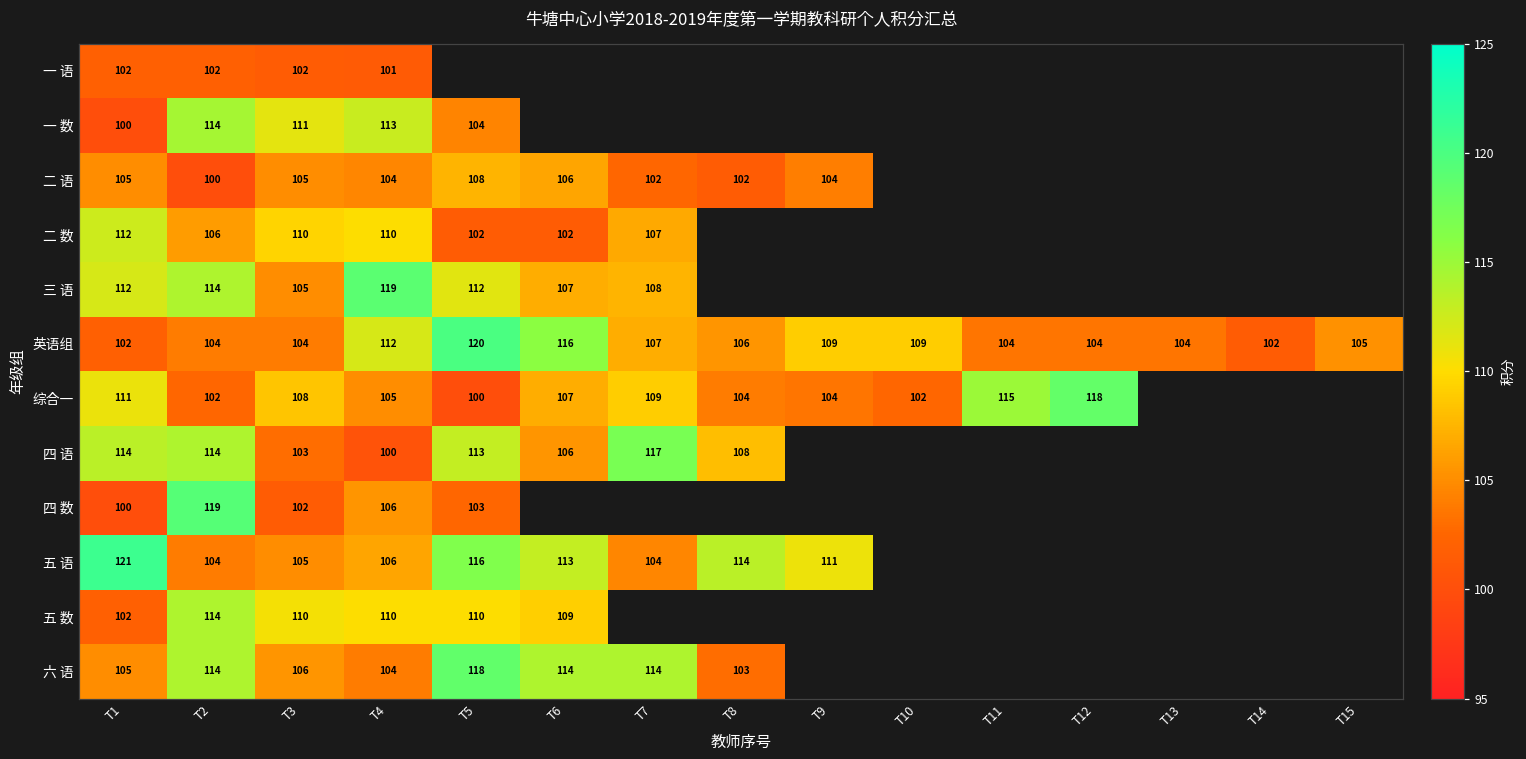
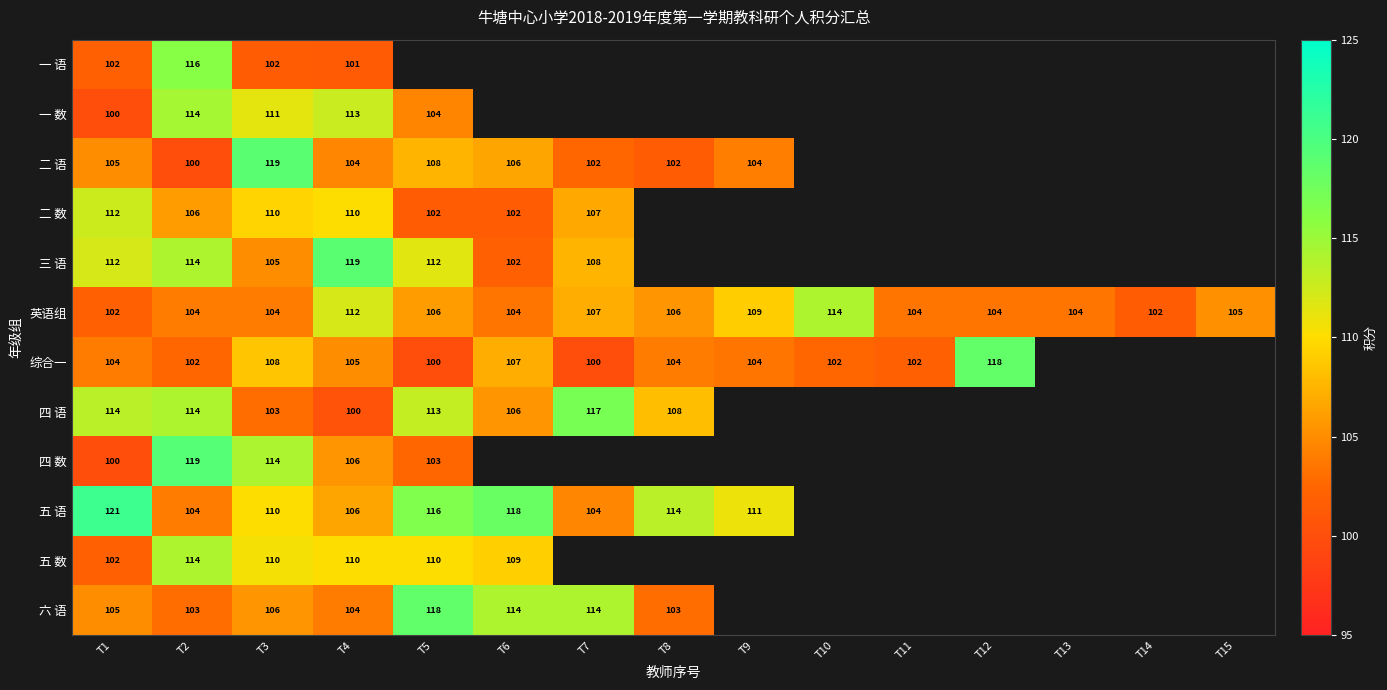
一 语, T2: 102 -> 116
二 语, T3: 105 -> 119
三 语, T6: 107 -> 102
英语组, T5: 120 -> 106
英语组, T6: 116 -> 104
英语组, T10: 109 -> 114
综合一, T1: 111 -> 104
综合一, T7: 109 -> 100
综合一, T11: 115 -> 102
四 数, T3: 102 -> 114
五 语, T3: 105 -> 110
五 语, T6: 113 -> 118
六 语, T2: 114 -> 103
